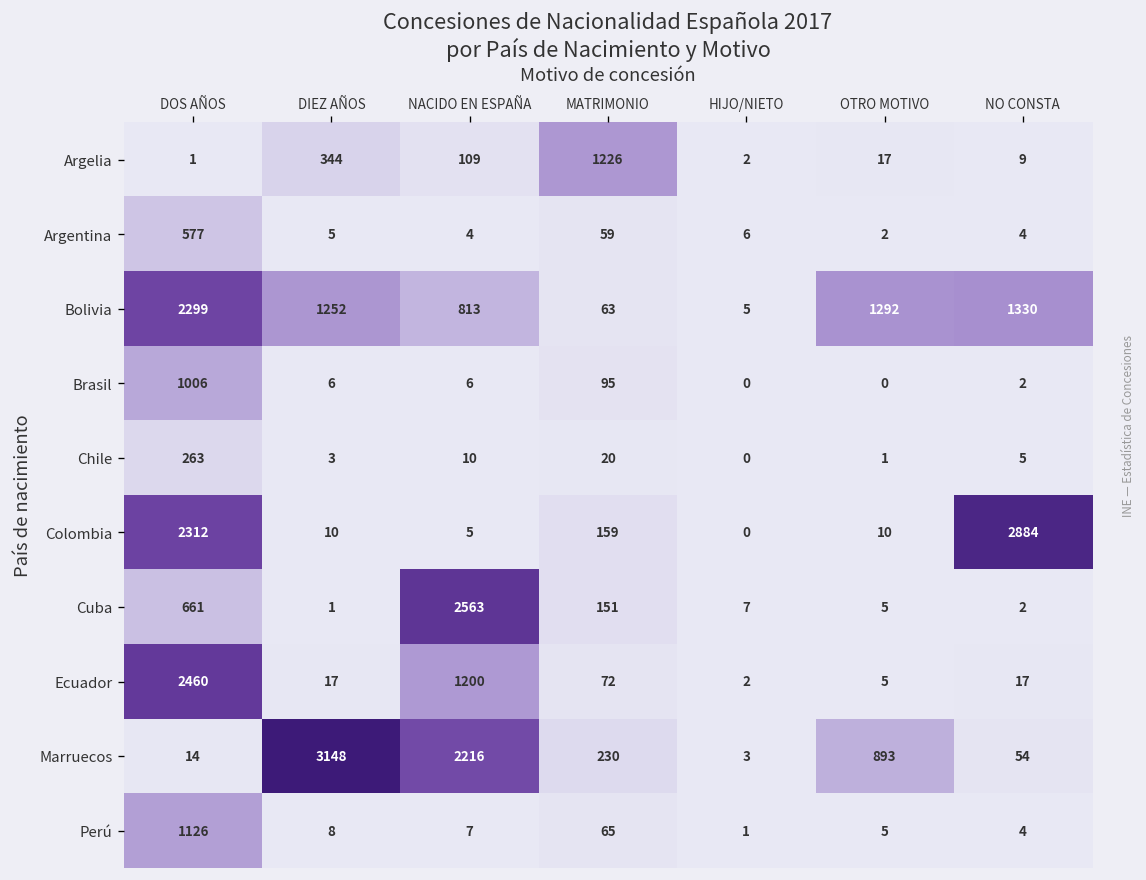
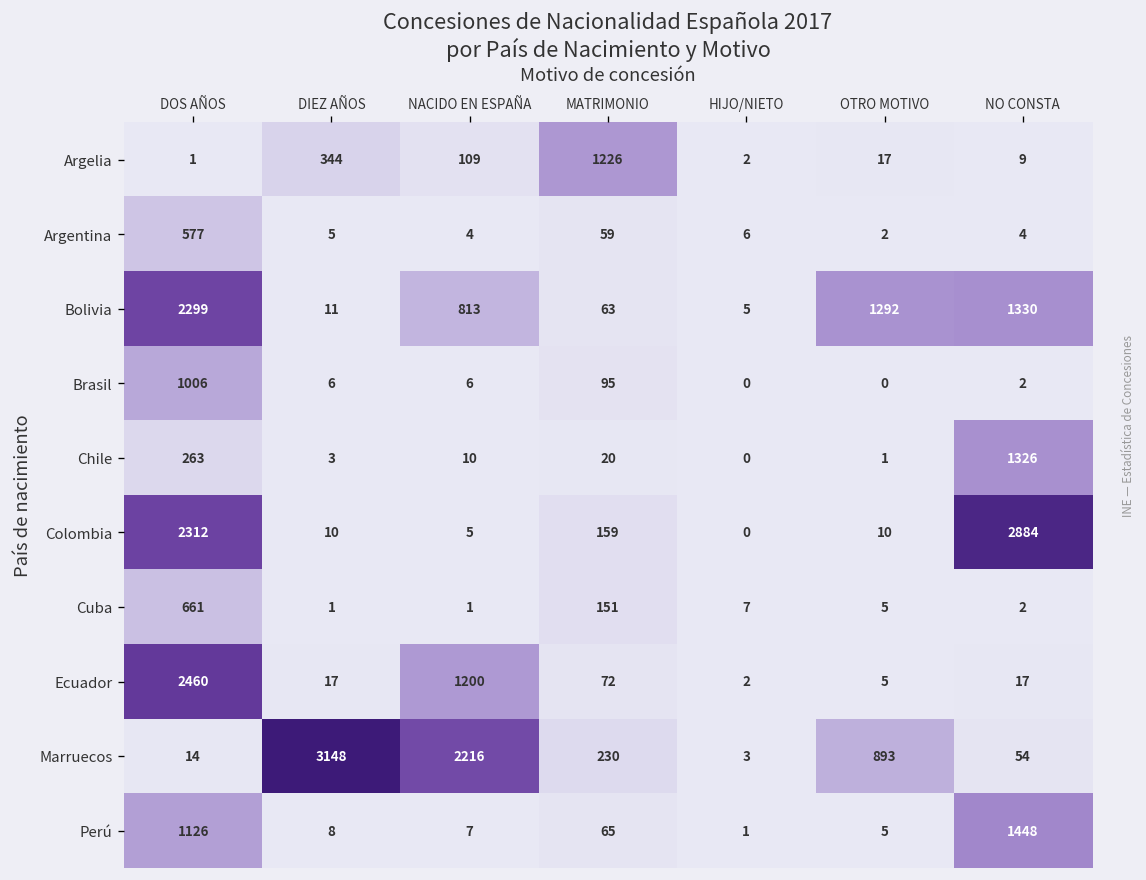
Bolivia, DIEZ AÑOS: 1252 -> 11
Chile, NO CONSTA: 5 -> 1326
Cuba, NACIDO EN ESPAÑA: 2563 -> 1
Perú, NO CONSTA: 4 -> 1448
